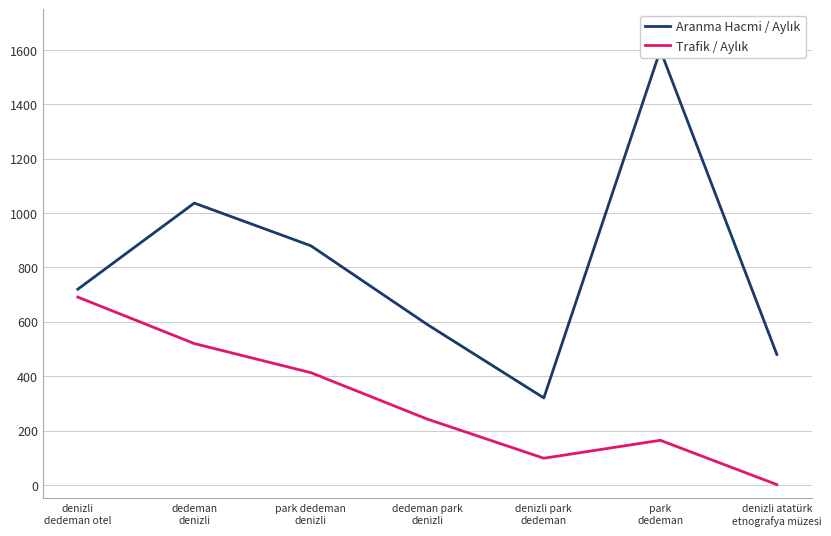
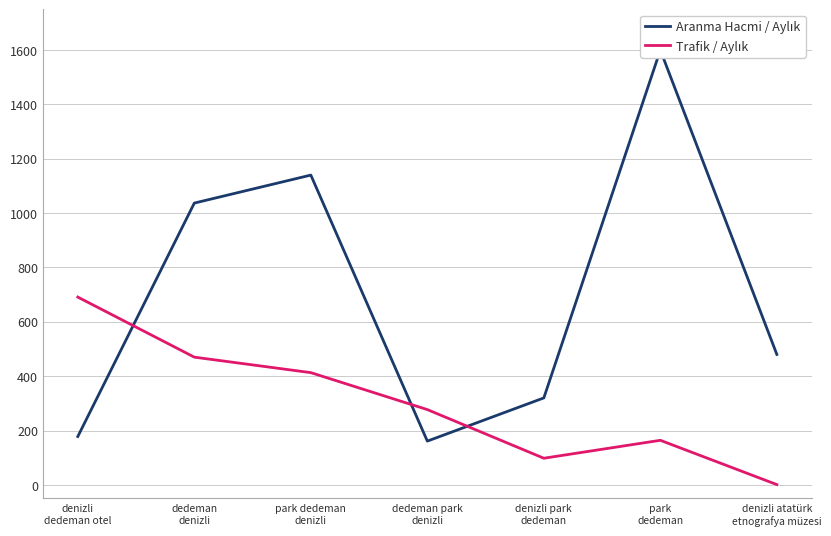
Aranma Hacmi / Aylık, denizli dedeman otel: 720 -> 180
Trafik / Aylık, dedeman denizli: 520 -> 470
Aranma Hacmi / Aylık, park dedeman denizli: 880 -> 1140
Aranma Hacmi / Aylık, dedeman park denizli: 590 -> 160
Trafik / Aylık, dedeman park denizli: 240 -> 280
